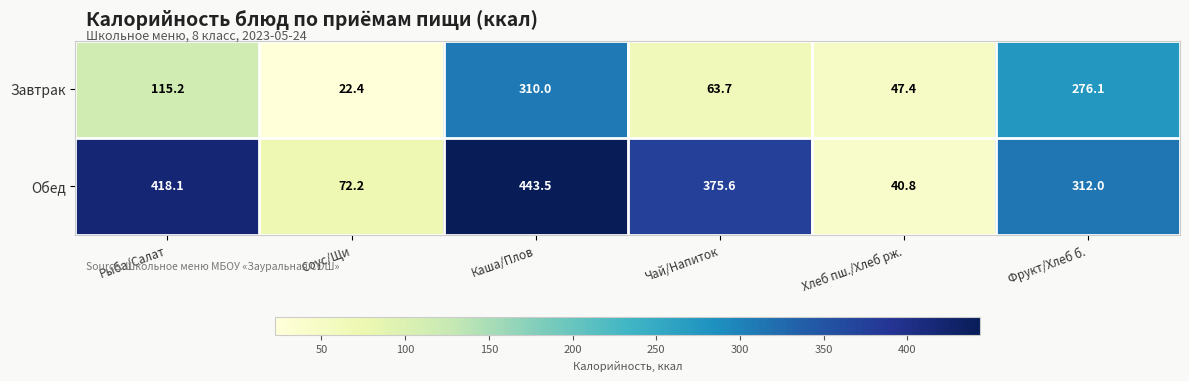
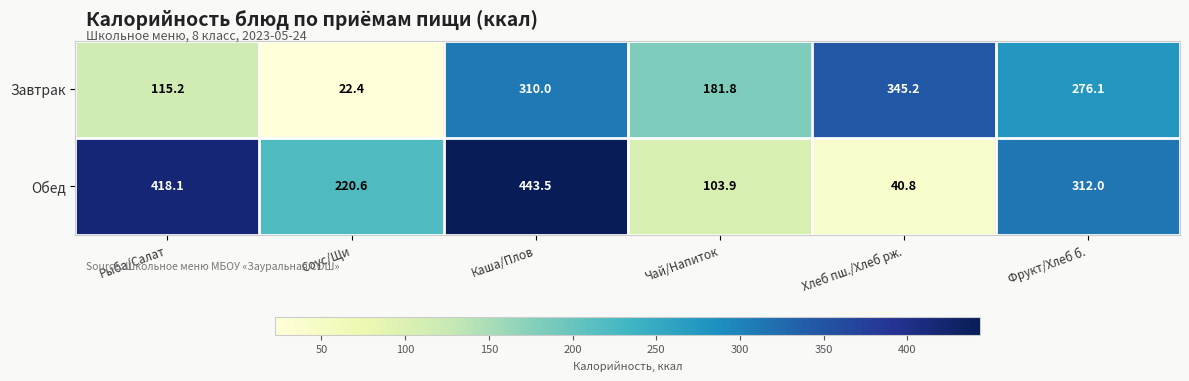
Завтрак, Чай/Напиток: 63.7 -> 181.8
Завтрак, Хлеб пш./Хлеб рж.: 47.4 -> 345.2
Обед, Соус/Щи: 72.2 -> 220.6
Обед, Чай/Напиток: 375.6 -> 103.9
